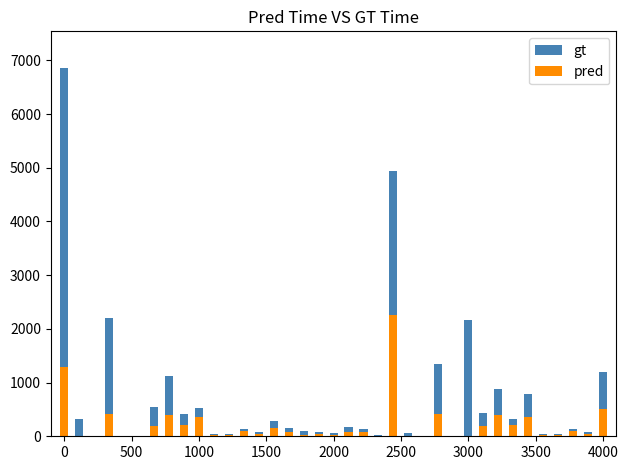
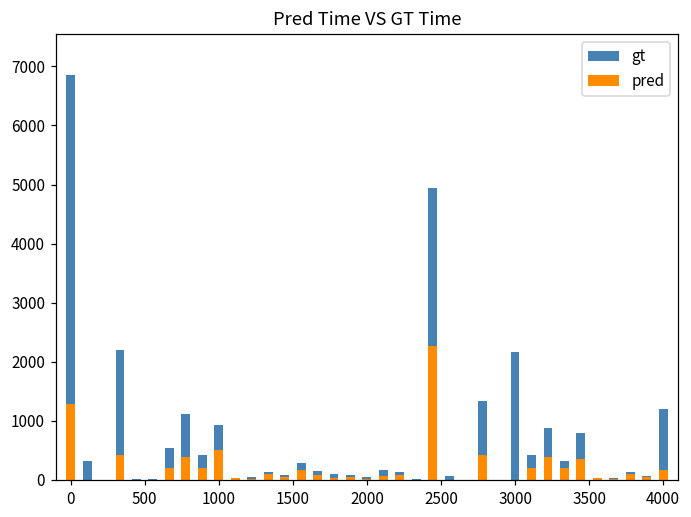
gt, 1000: 500 -> 900
pred, 1000: 400 -> 500
pred, 4000: 500 -> 200
